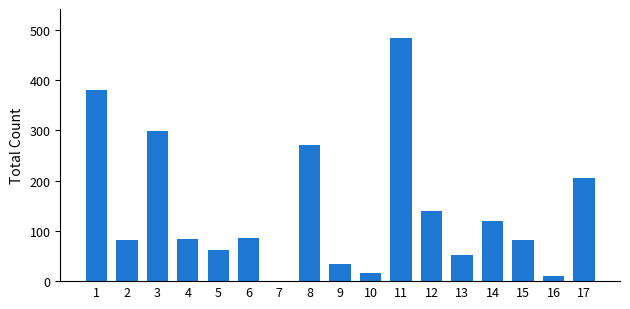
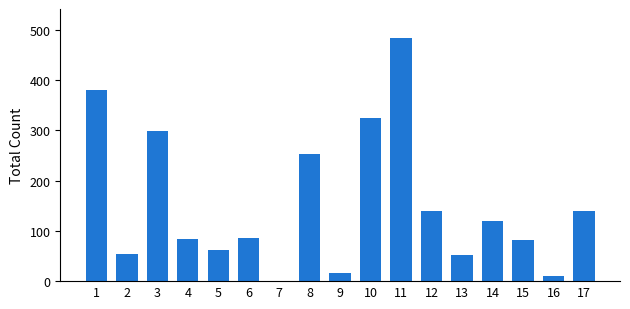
2: 80 -> 50
8: 270 -> 250
9: 40 -> 20
10: 20 -> 320
17: 210 -> 140
